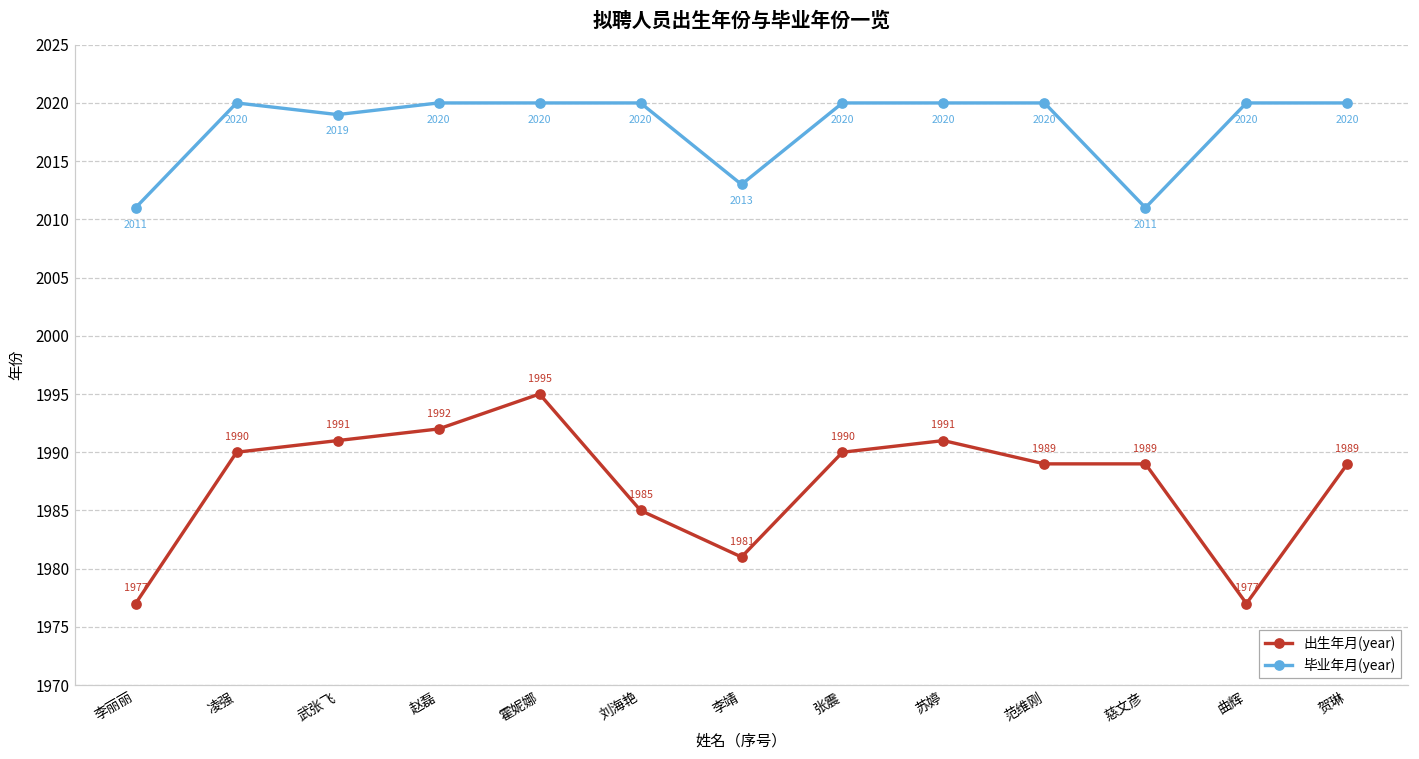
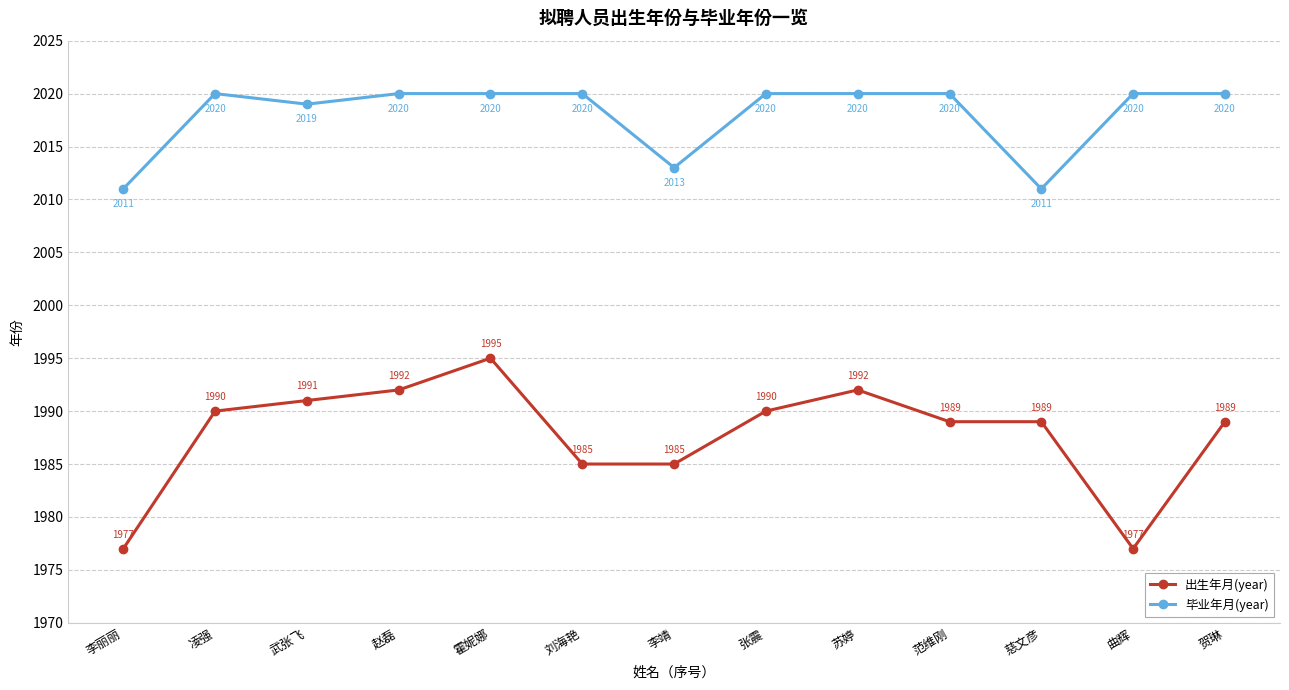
出生年月(year), 李靖: 1981 -> 1985
出生年月(year), 苏婷: 1991 -> 1992
